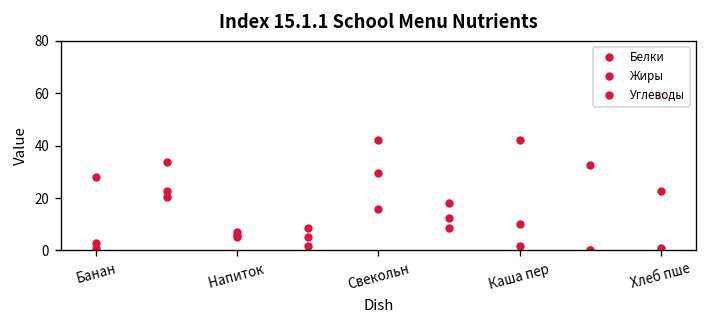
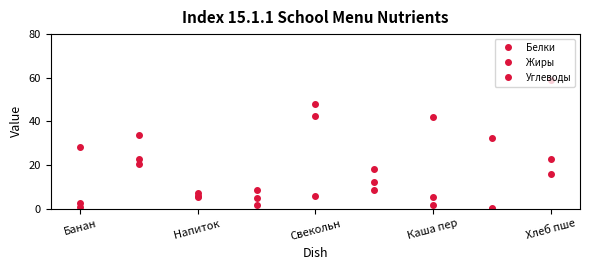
Жиры, Свекольн: 29 -> 6
Углеводы, Свекольн: 16 -> 48
Жиры, Каша пер: 10 -> 5
Жиры, Хлеб пше: 1 -> 16
